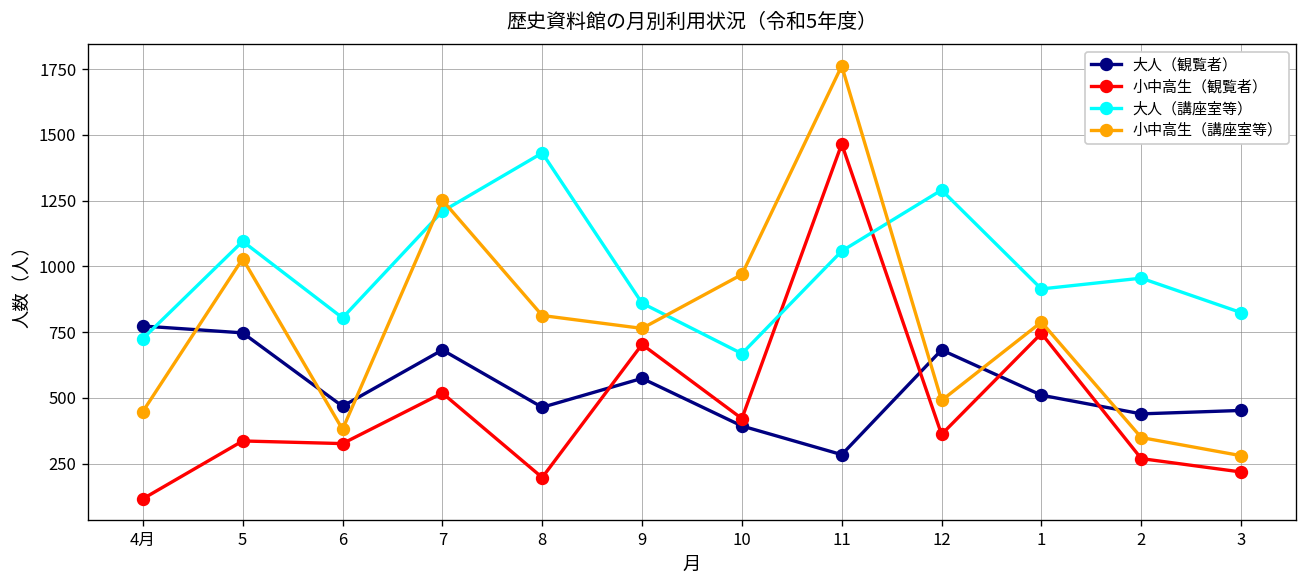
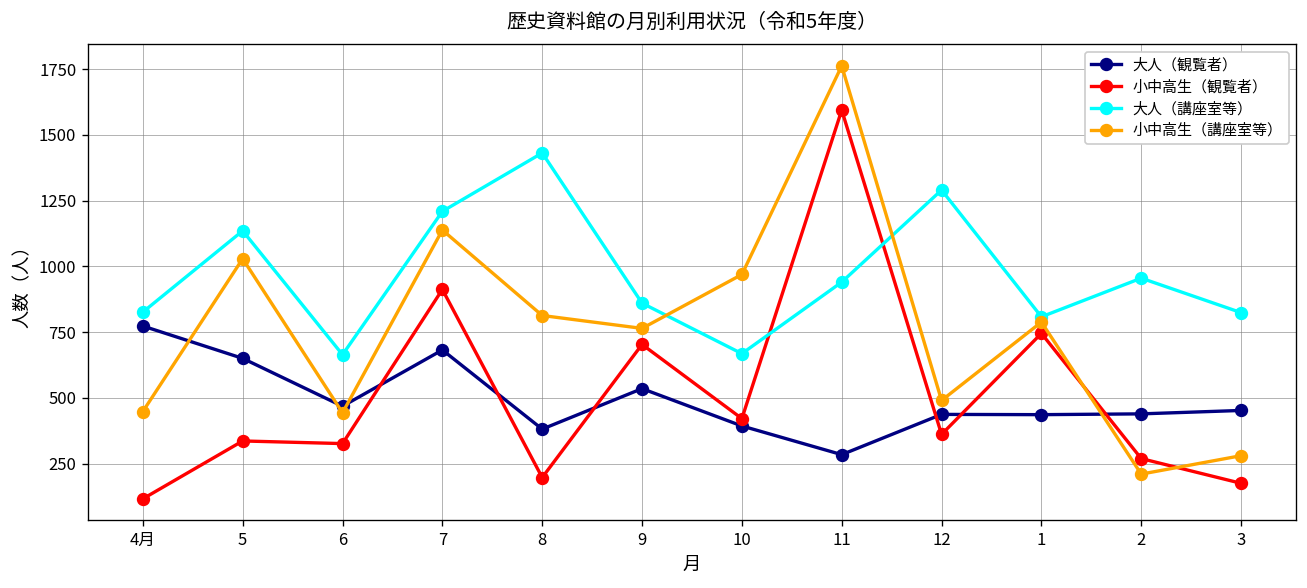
大人（講座室等）, 4月: 730 -> 830
大人（観覧者）, 5: 750 -> 650
大人（講座室等）, 5: 1100 -> 1140
大人（講座室等）, 6: 800 -> 660
小中高生（講座室等）, 6: 380 -> 440
小中高生（観覧者）, 7: 520 -> 910
小中高生（講座室等）, 7: 1250 -> 1140
大人（観覧者）, 8: 460 -> 380
大人（観覧者）, 9: 570 -> 540
小中高生（観覧者）, 11: 1470 -> 1590
大人（講座室等）, 11: 1060 -> 940
大人（観覧者）, 12: 680 -> 440
大人（観覧者）, 1: 510 -> 440
大人（講座室等）, 1: 910 -> 810
小中高生（講座室等）, 2: 350 -> 210
小中高生（観覧者）, 3: 220 -> 180
